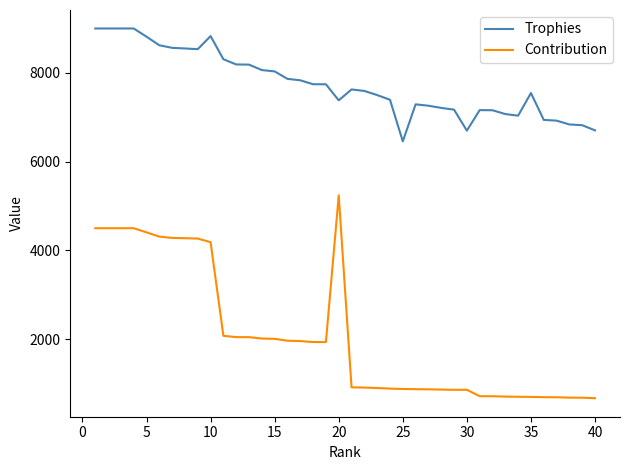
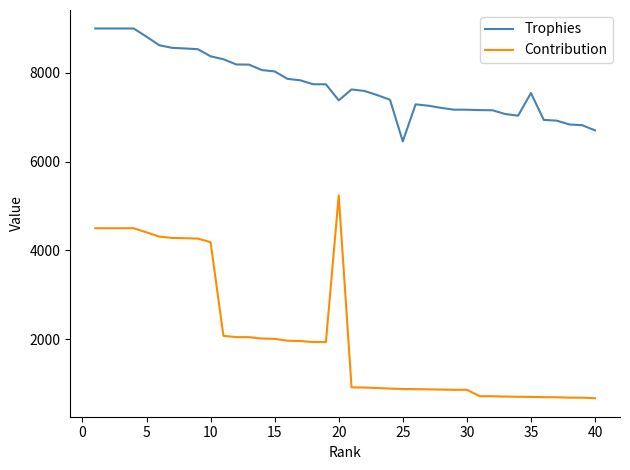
Trophies, 10: 8800 -> 8400
Trophies, 30: 6700 -> 7200
